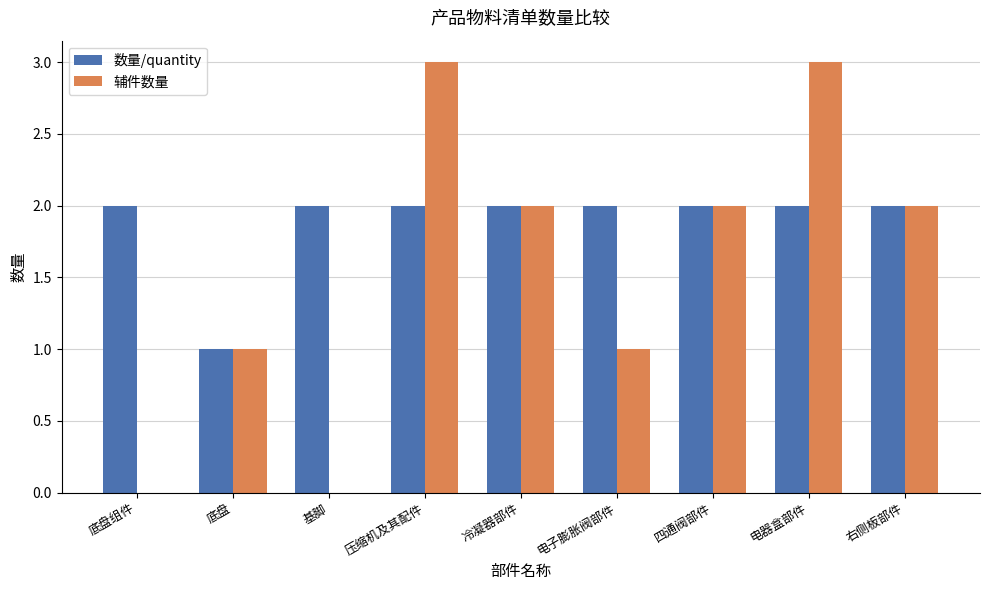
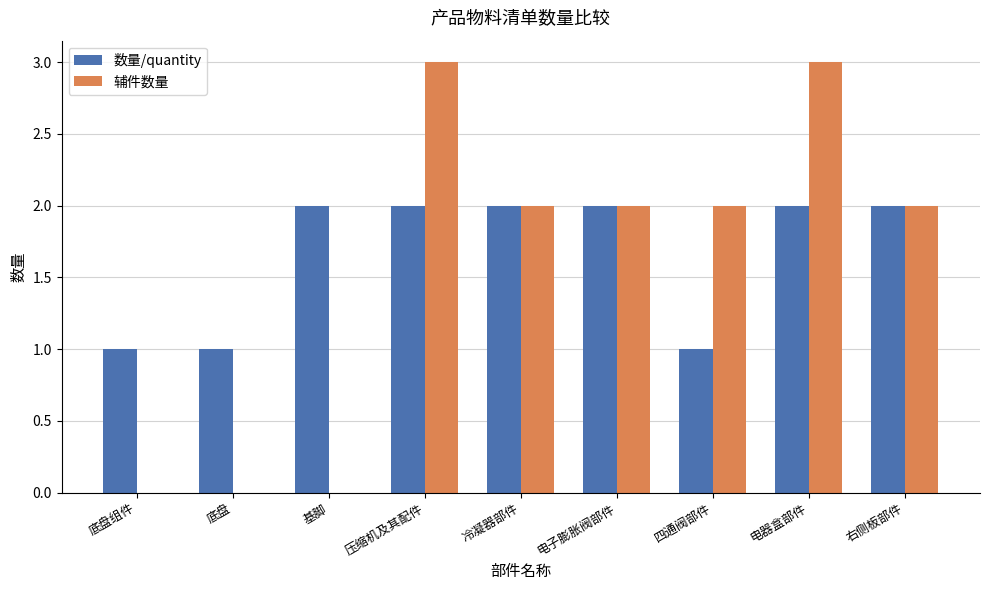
数量/quantity, 底盘组件: 2 -> 1
辅件数量, 底盘: 1 -> 0
辅件数量, 电子膨胀阀部件: 1 -> 2
数量/quantity, 四通阀部件: 2 -> 1
